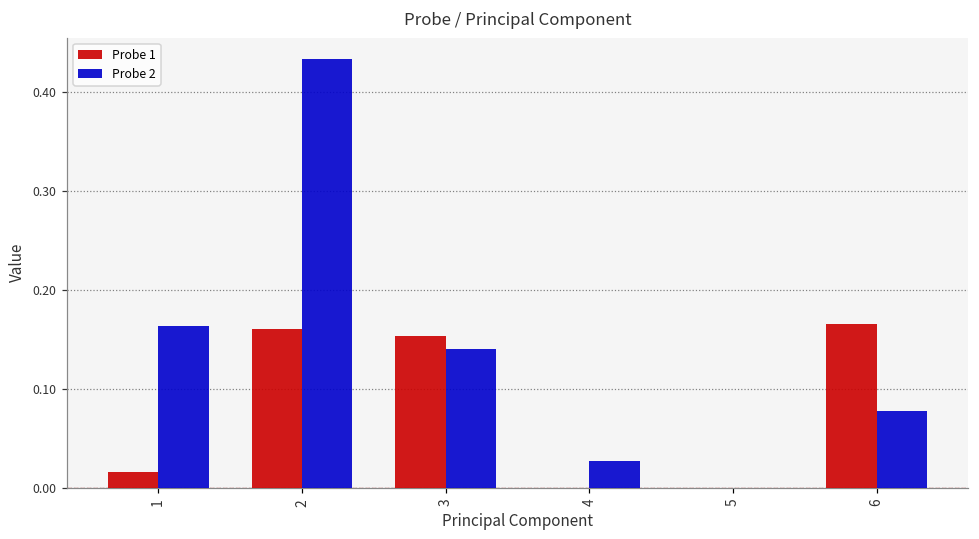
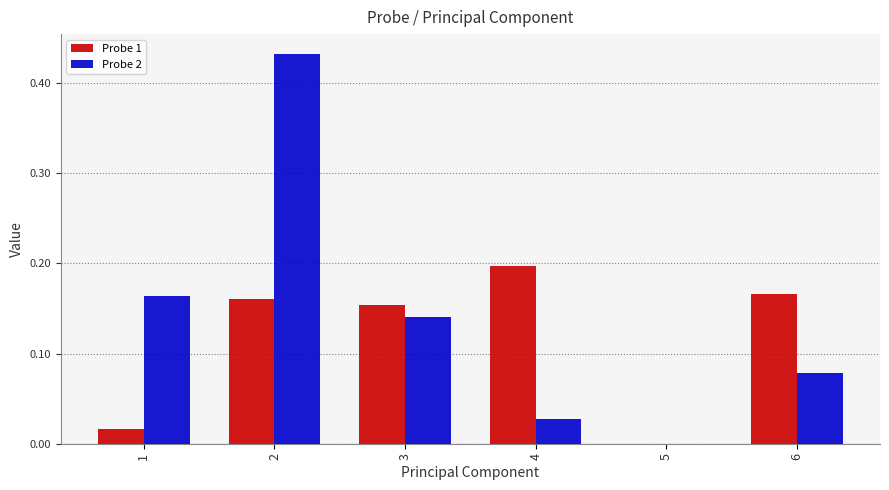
Probe 1, 4: 0.00 -> 0.20
